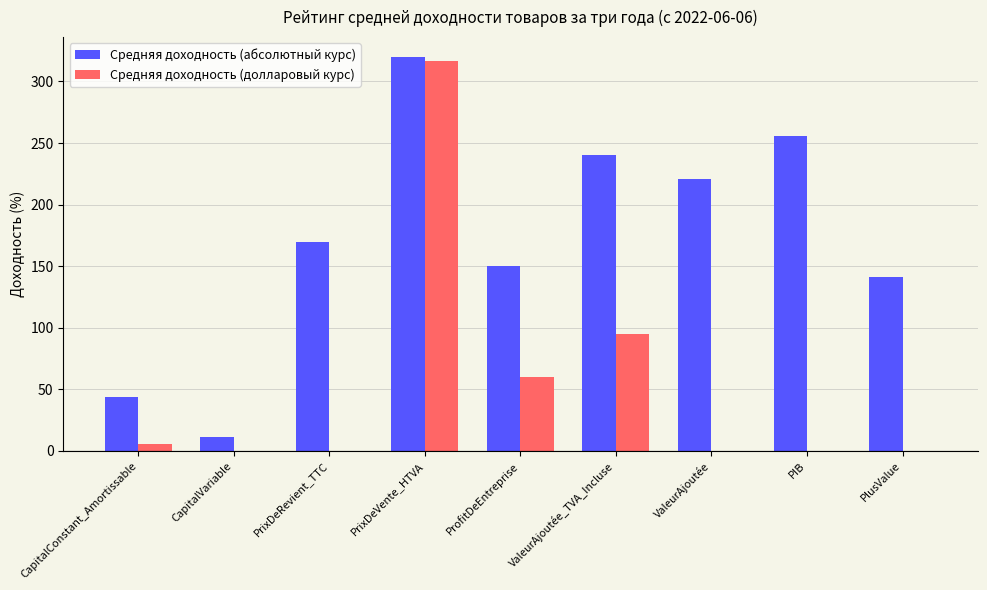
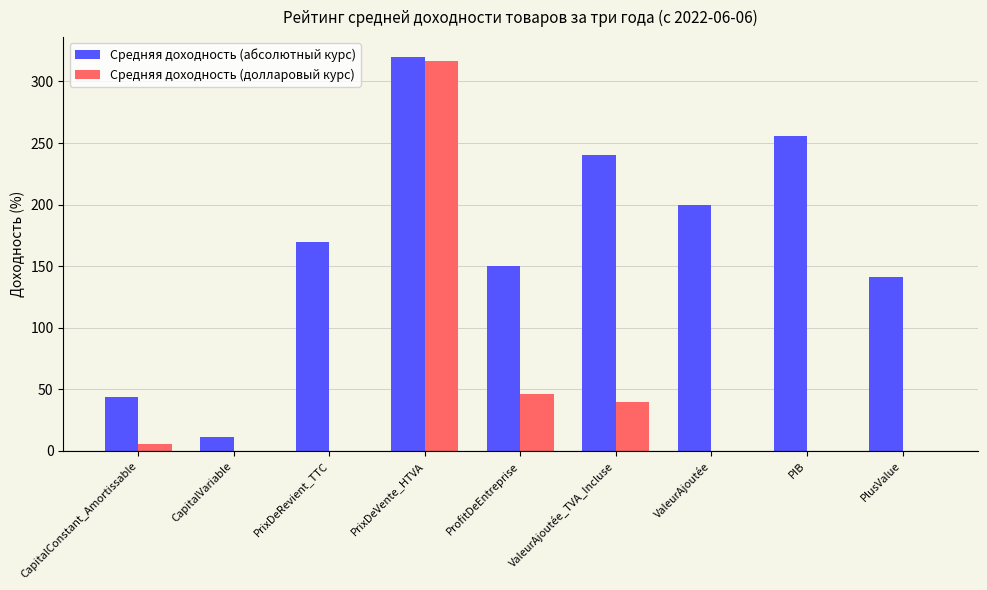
Средняя доходность (долларовый курс), ProfitDeEntreprise: 60 -> 46
Средняя доходность (долларовый курс), ValeurAjoutée_TVA_Incluse: 95 -> 40
Средняя доходность (абсолютный курс), ValeurAjoutée: 221 -> 200
